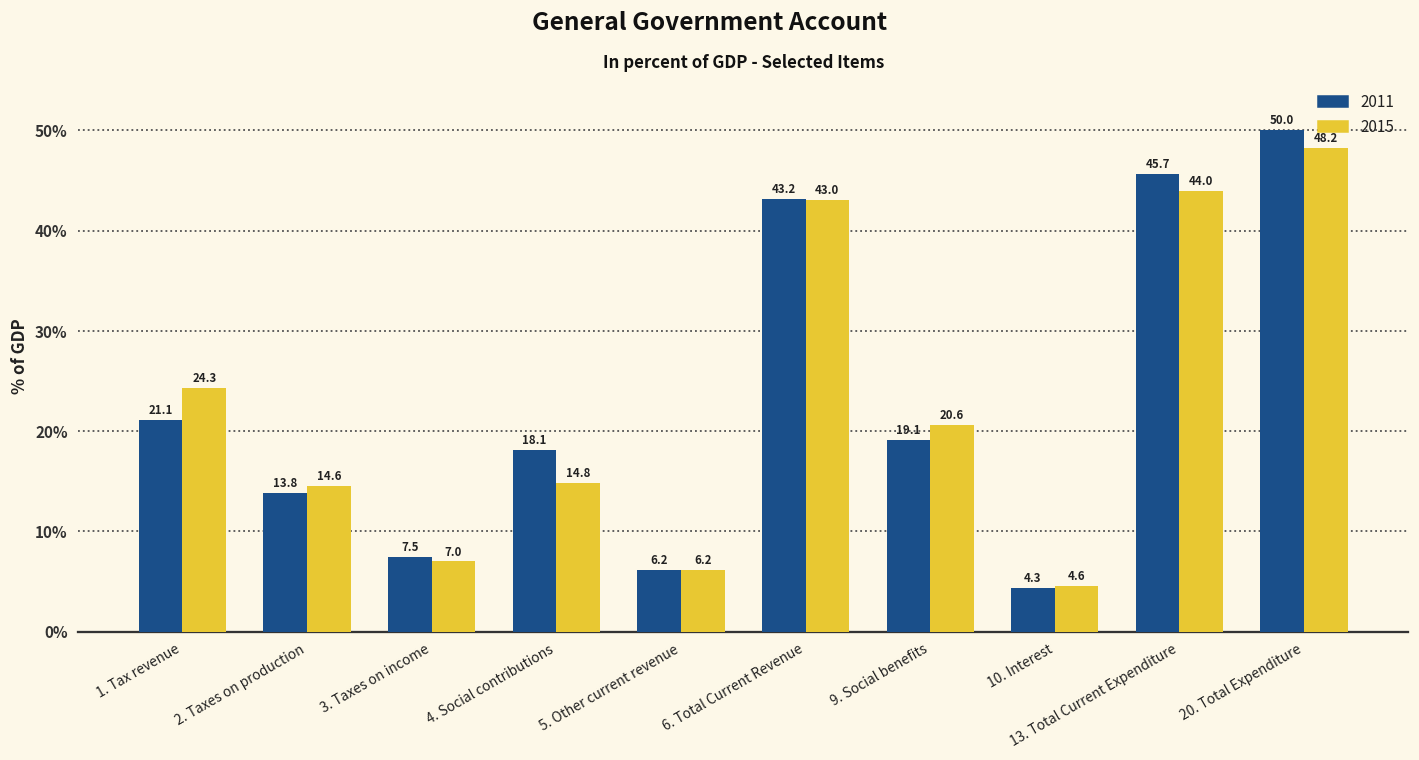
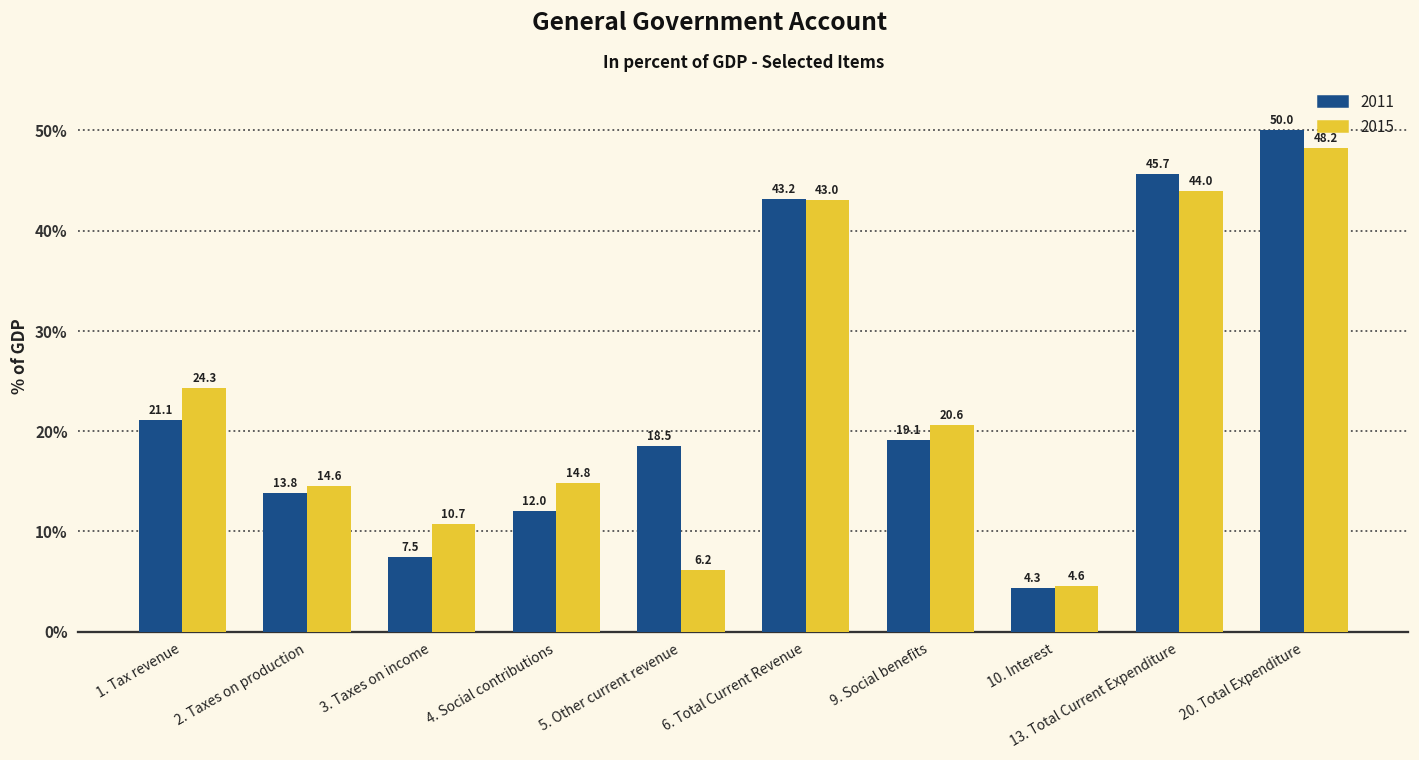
2015, 3. Taxes on income: 7.0 -> 10.7
2011, 4. Social contributions: 18.1 -> 12.0
2011, 5. Other current revenue: 6.2 -> 18.5
